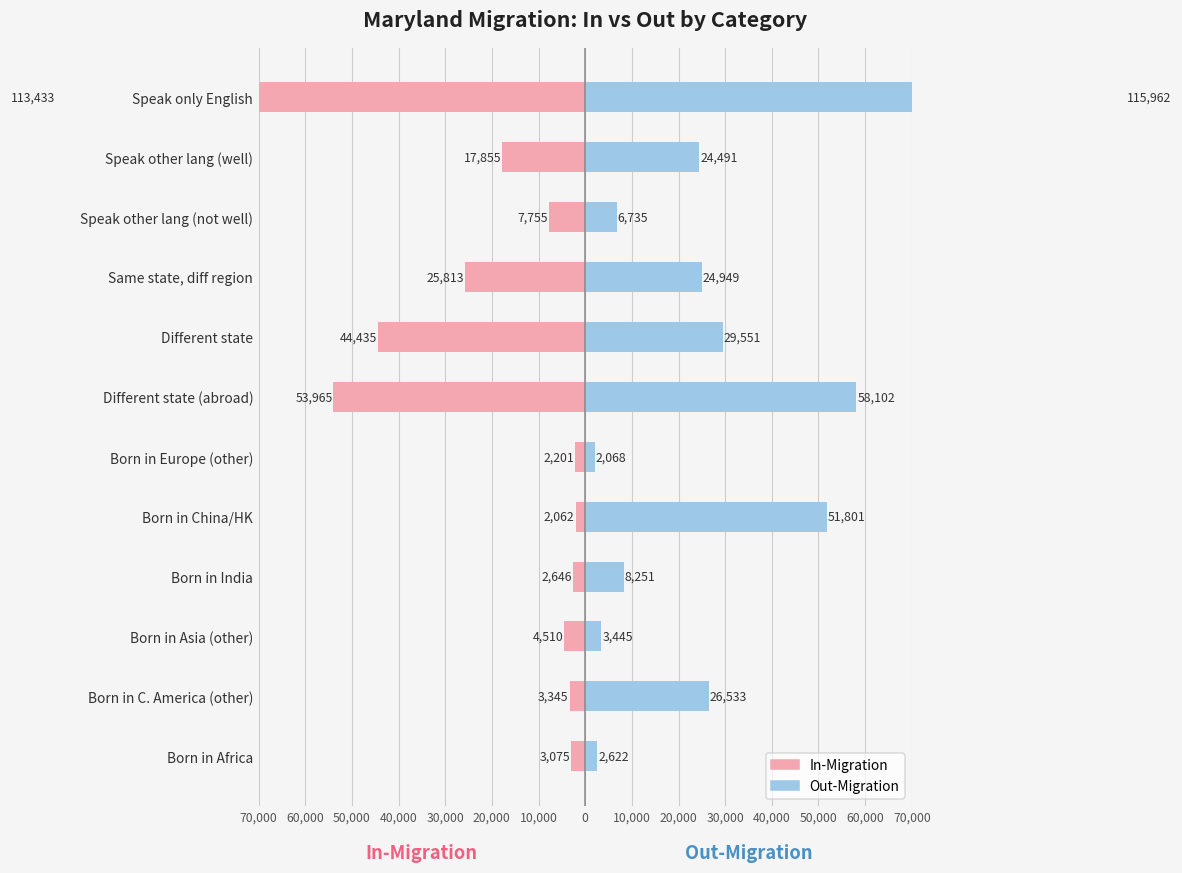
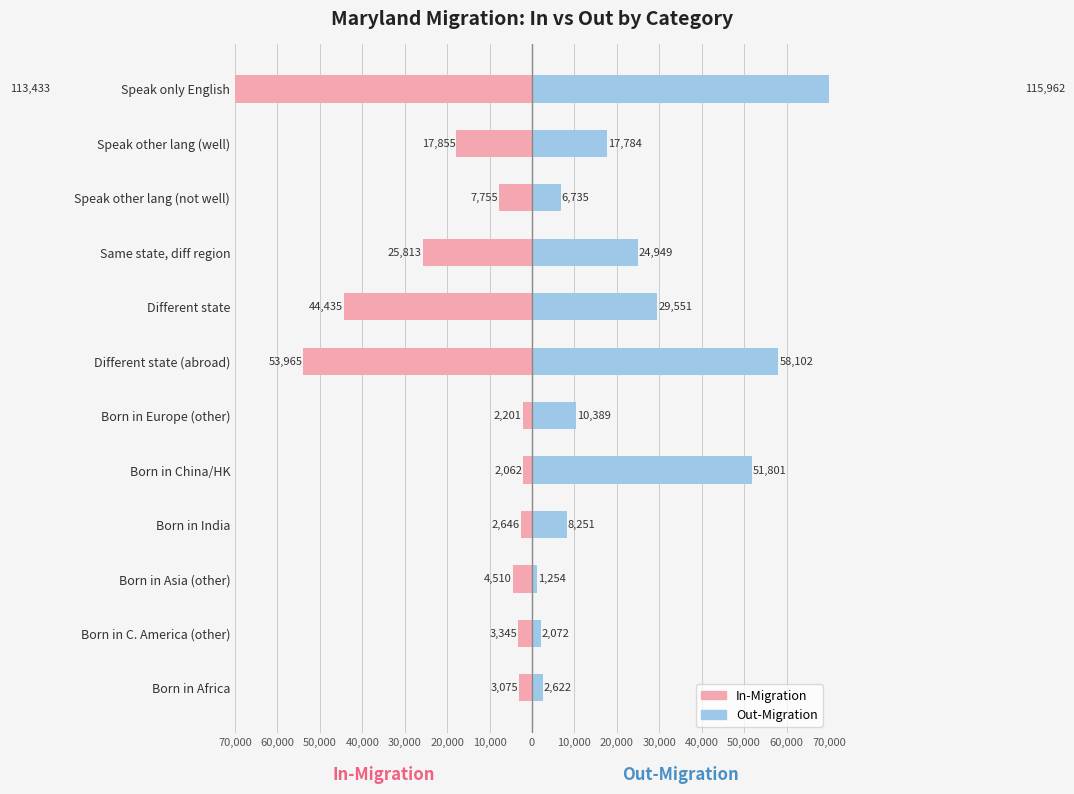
Out-Migration, Speak other lang (well): 24,491 -> 17,784
Out-Migration, Born in Europe (other): 2,068 -> 10,389
Out-Migration, Born in Asia (other): 3,445 -> 1,254
Out-Migration, Born in C. America (other): 26,533 -> 2,072
